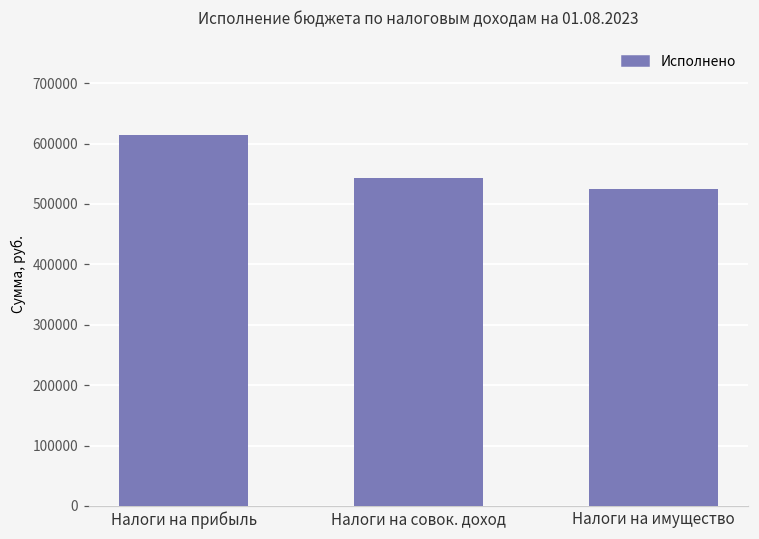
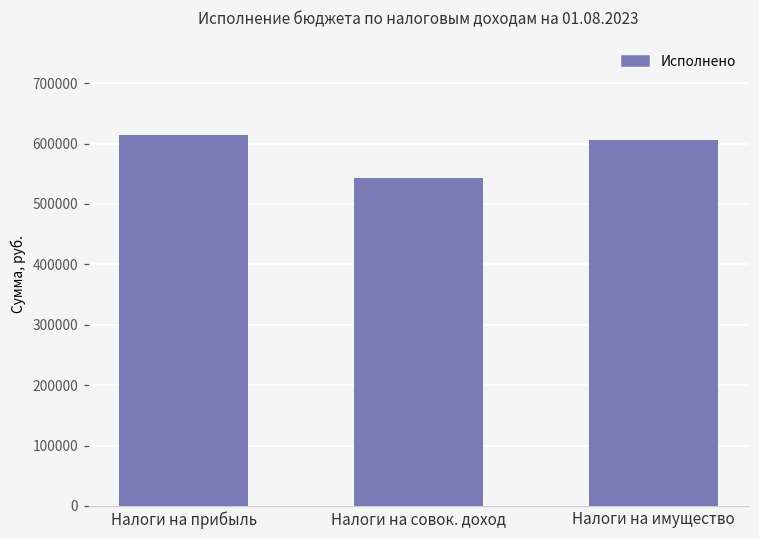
Налоги на имущество: 530000 -> 610000
